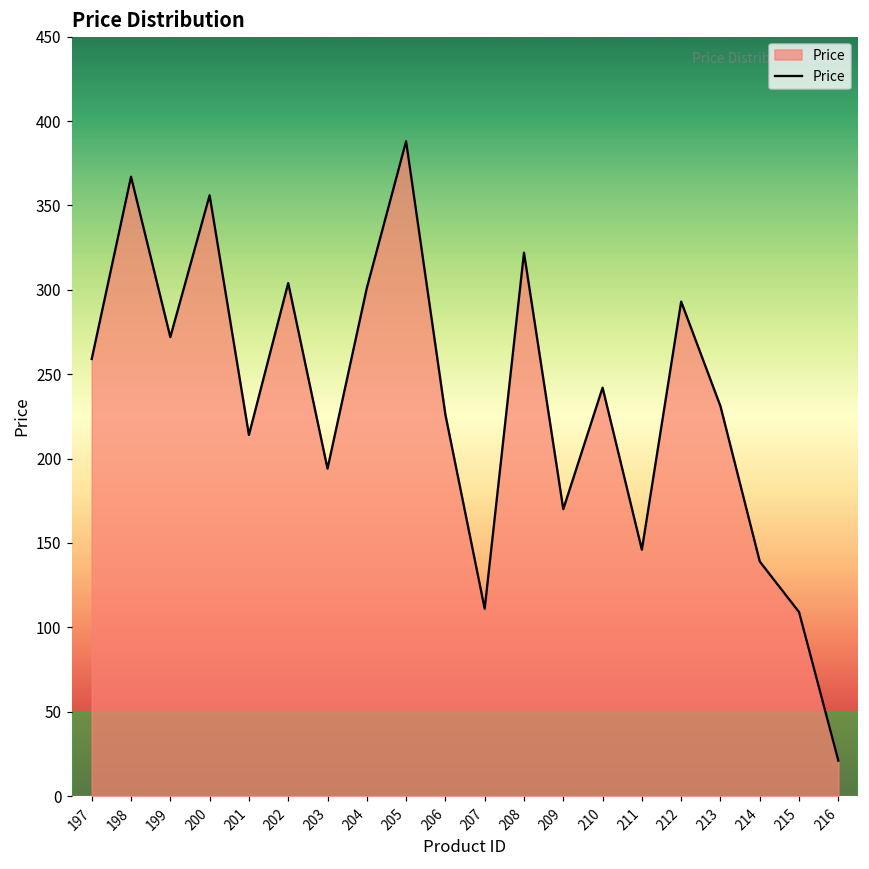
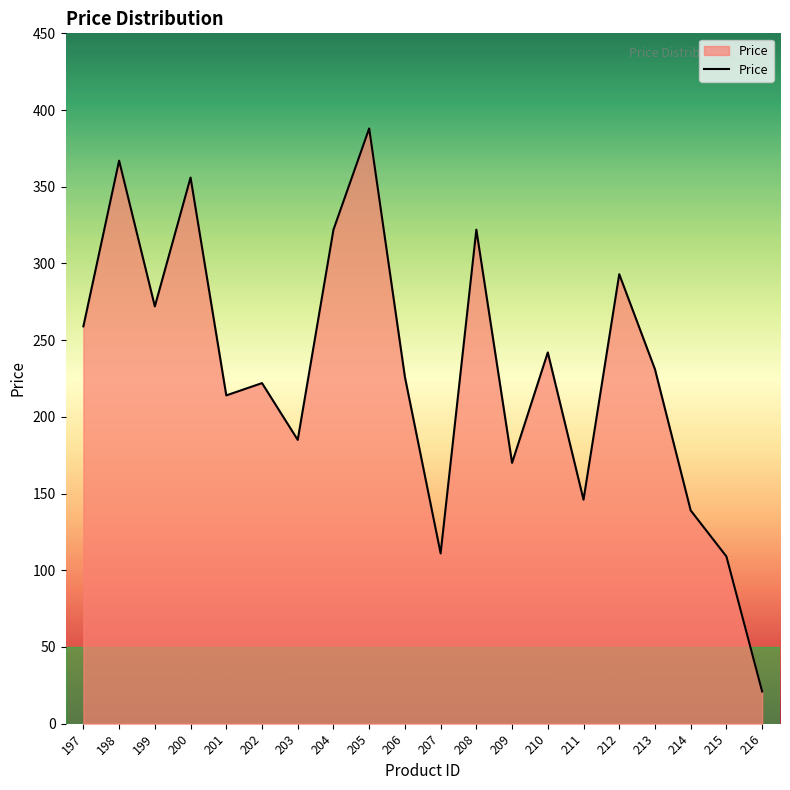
202: 304 -> 222
203: 194 -> 185
204: 301 -> 322
